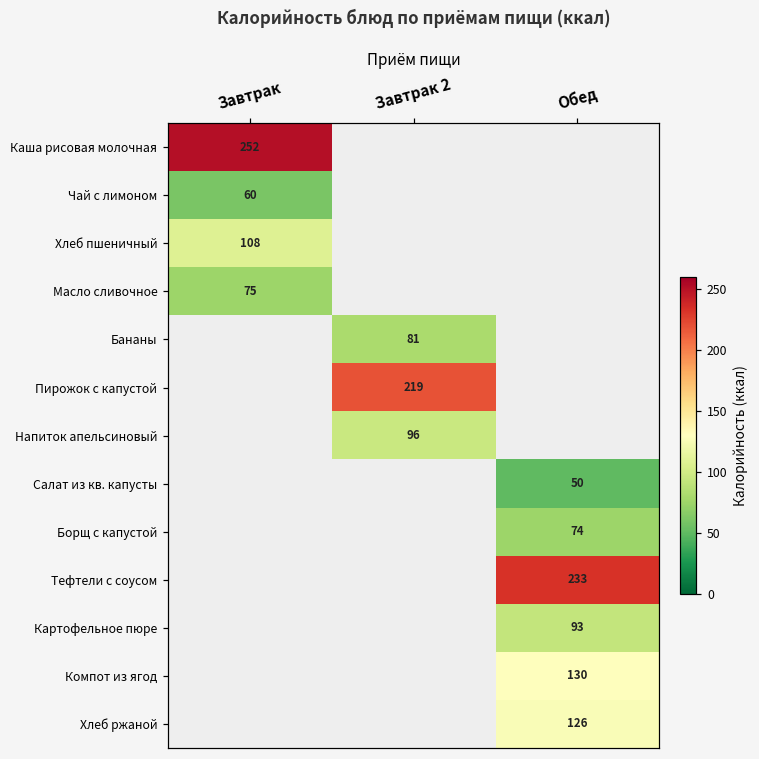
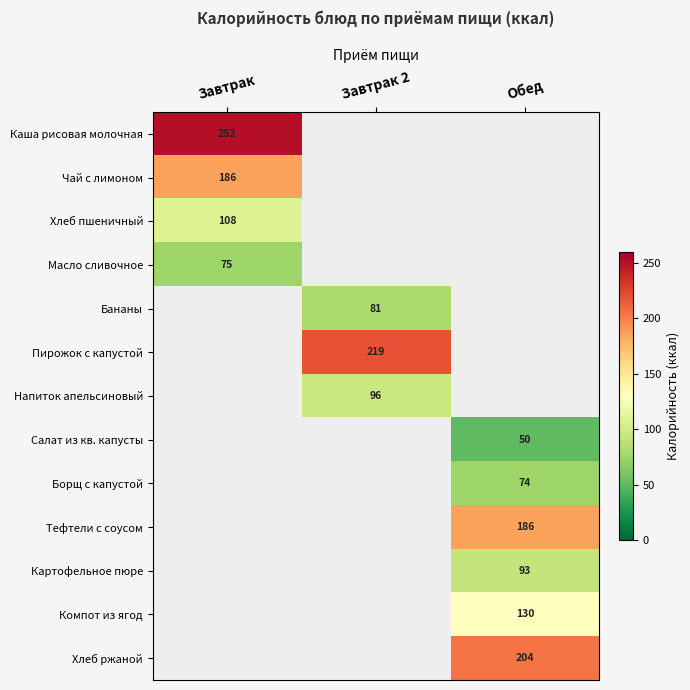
Чай с лимоном, Завтрак: 60 -> 186
Тефтели с соусом, Обед: 233 -> 186
Хлеб ржаной, Обед: 126 -> 204
